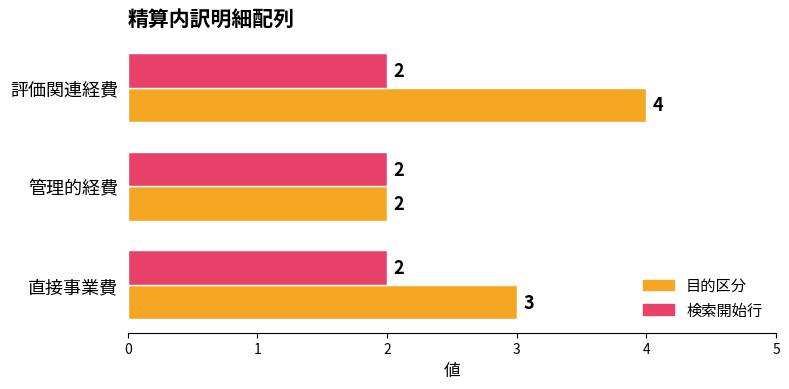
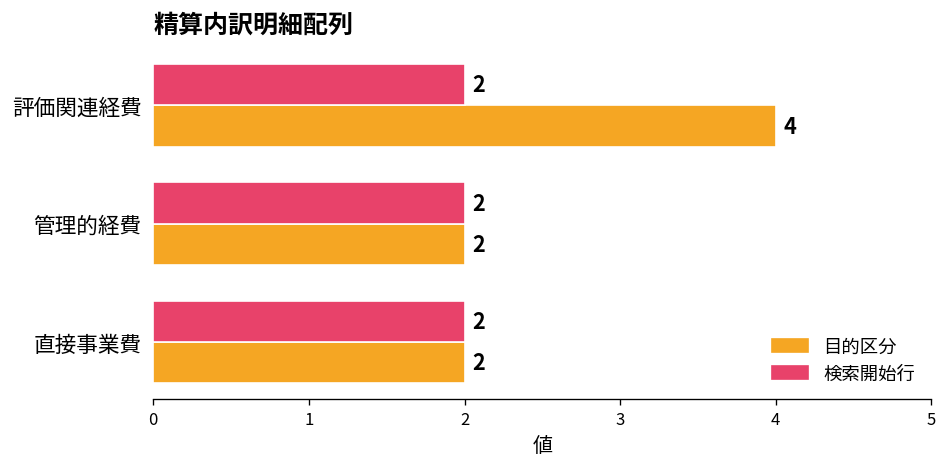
目的区分, 直接事業費: 3 -> 2
